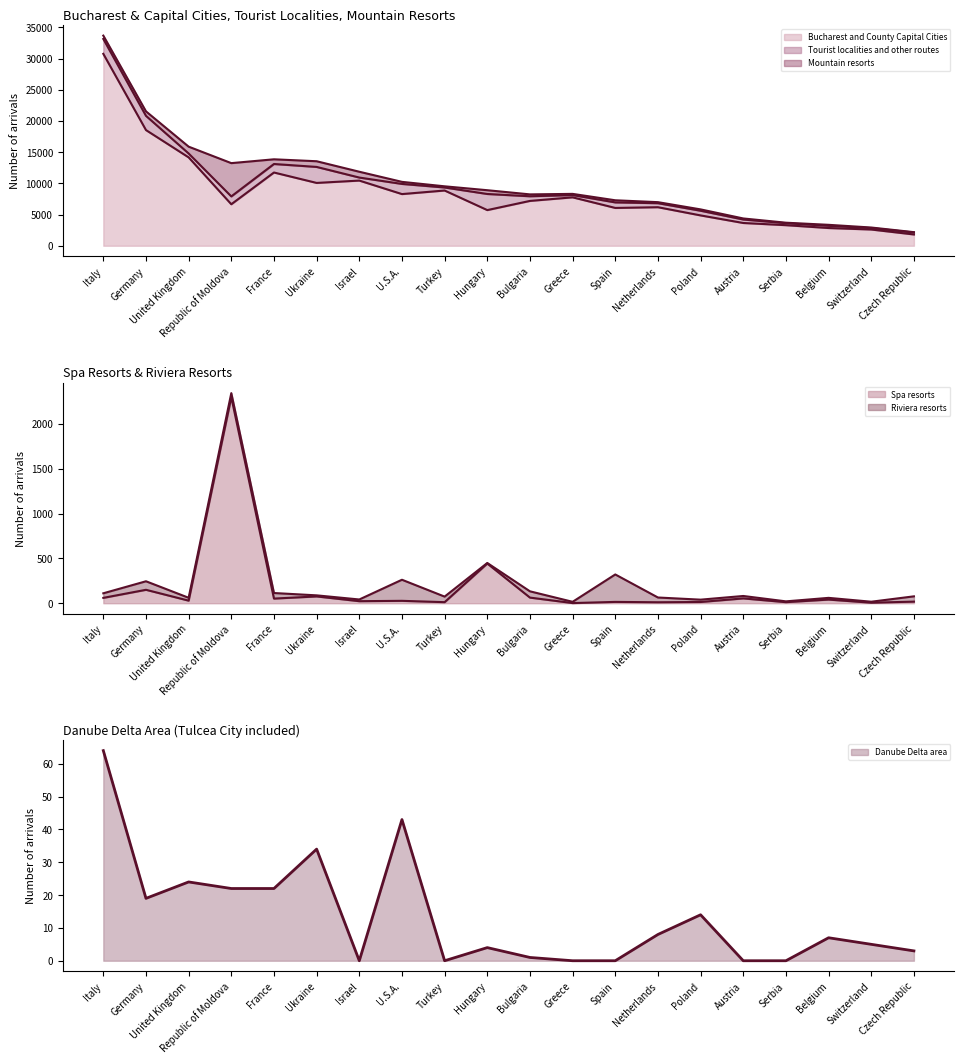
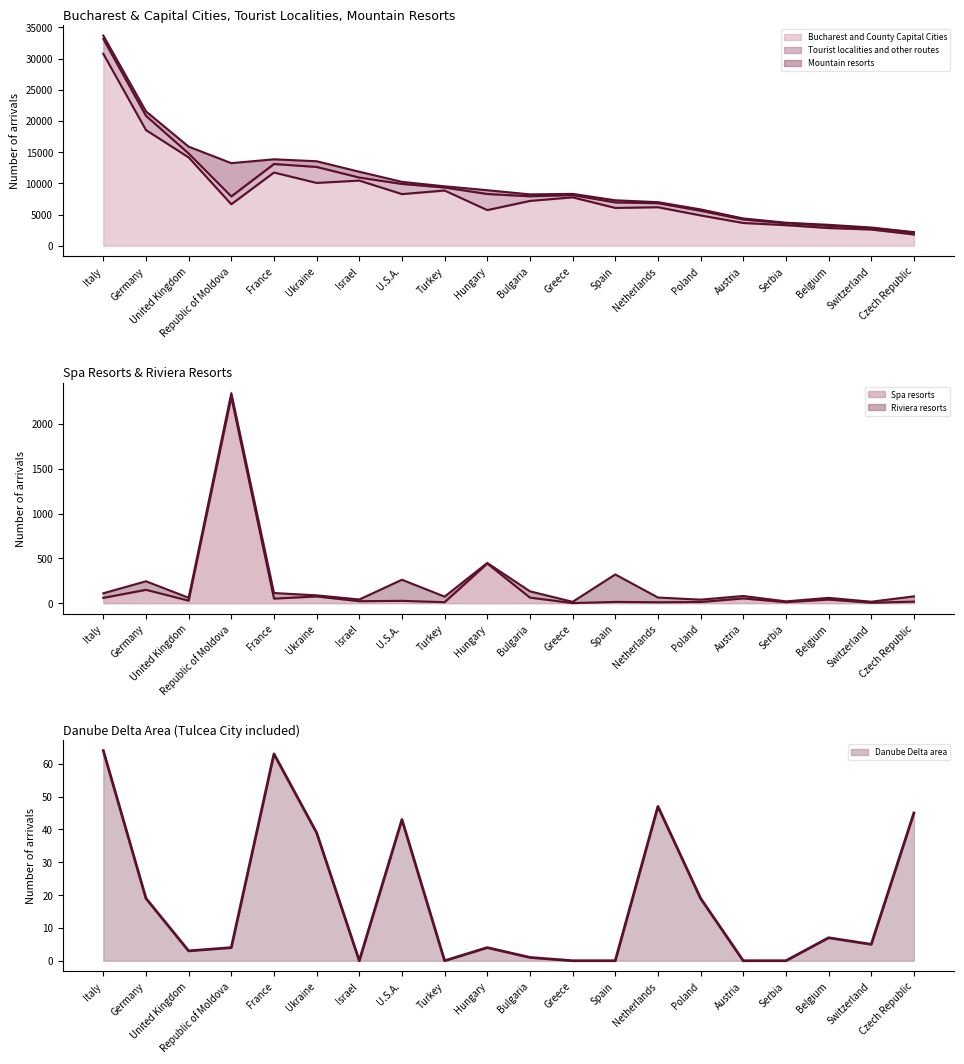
Danube Delta Area (Tulcea City included), United Kingdom: 24 -> 3
Danube Delta Area (Tulcea City included), Republic of Moldova: 22 -> 4
Danube Delta Area (Tulcea City included), France: 22 -> 63
Danube Delta Area (Tulcea City included), Ukraine: 34 -> 39
Danube Delta Area (Tulcea City included), Netherlands: 8 -> 47
Danube Delta Area (Tulcea City included), Poland: 14 -> 19
Danube Delta Area (Tulcea City included), Czech Republic: 3 -> 45
